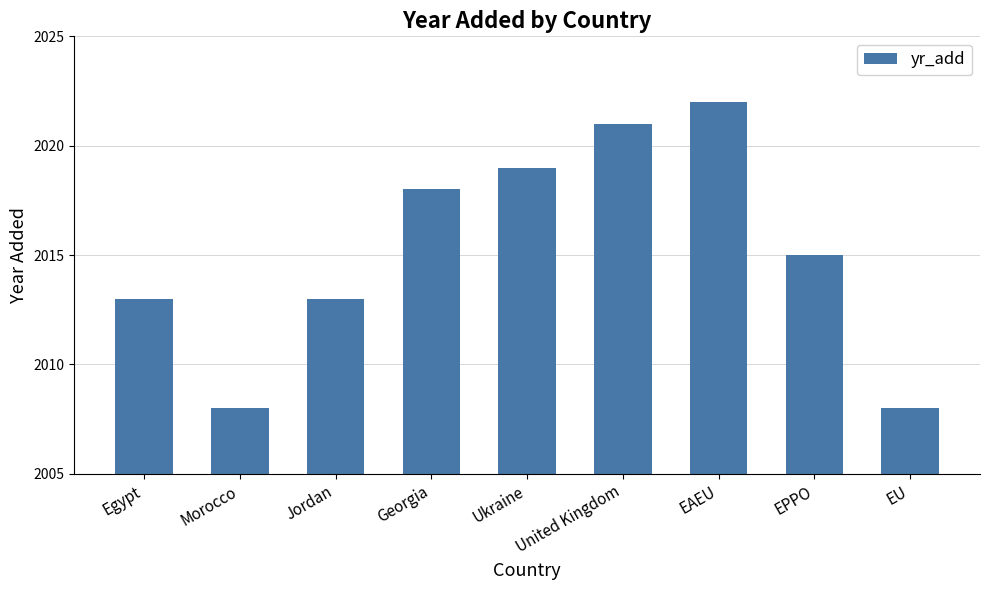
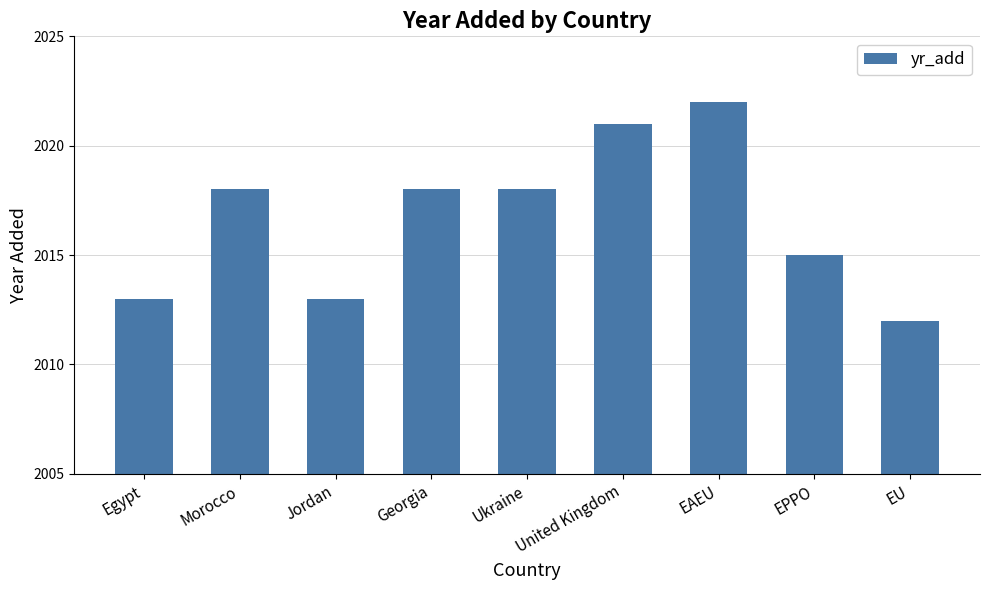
Morocco: 2008 -> 2018
Ukraine: 2019 -> 2018
EU: 2008 -> 2012
